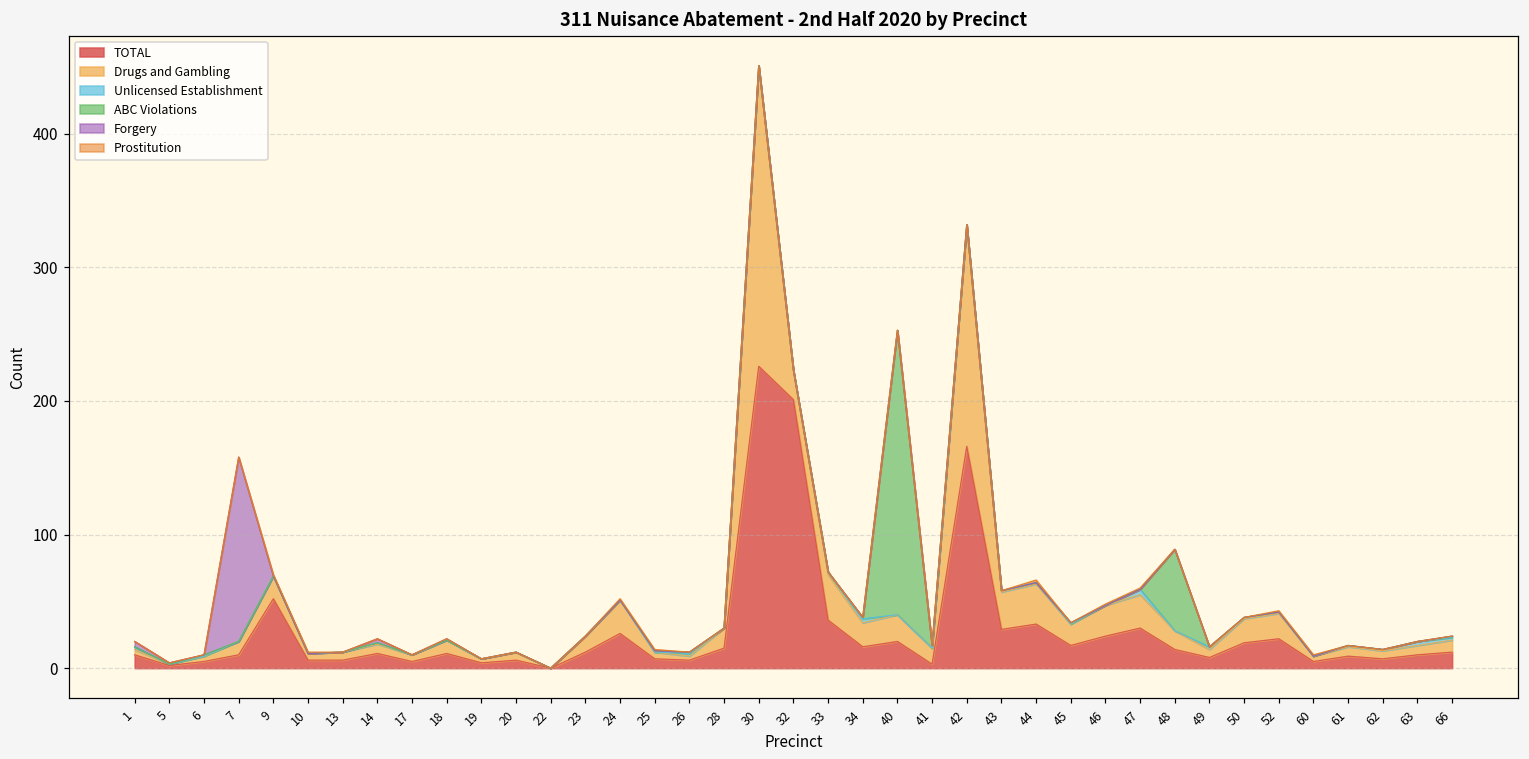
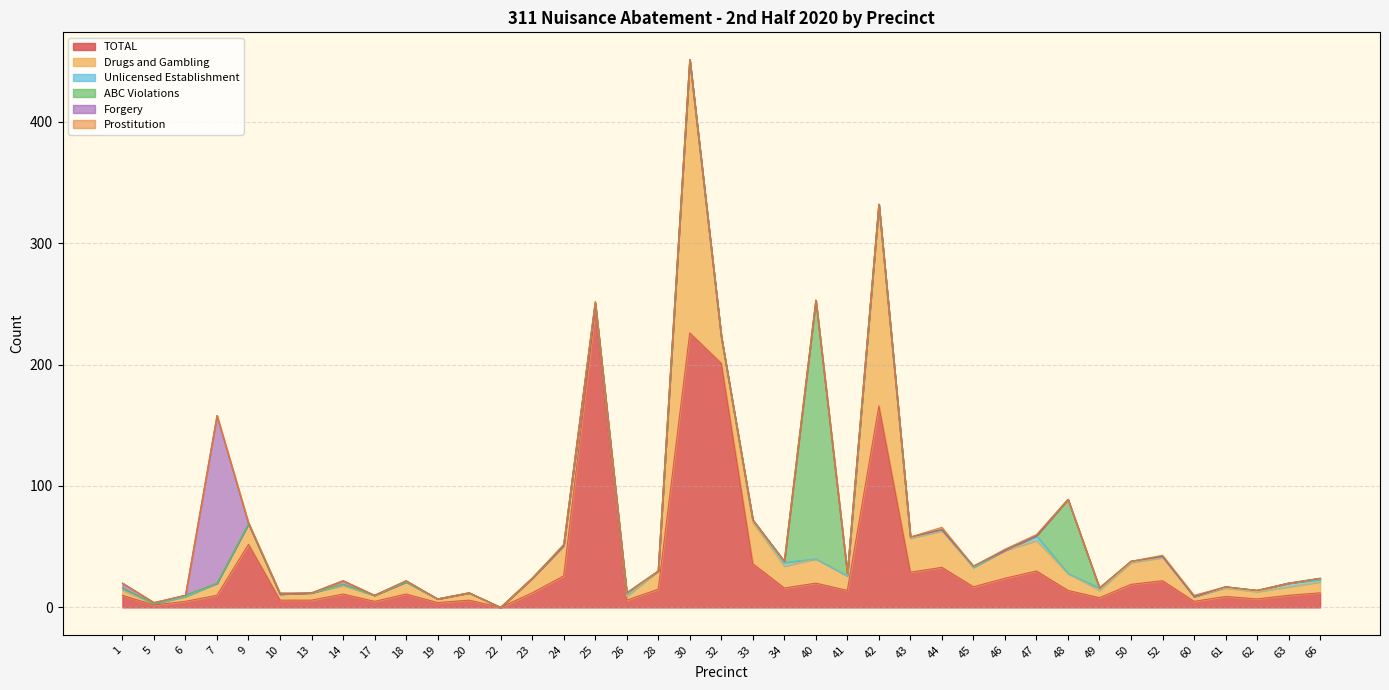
TOTAL, 25: 7 -> 245
TOTAL, 41: 3 -> 14
